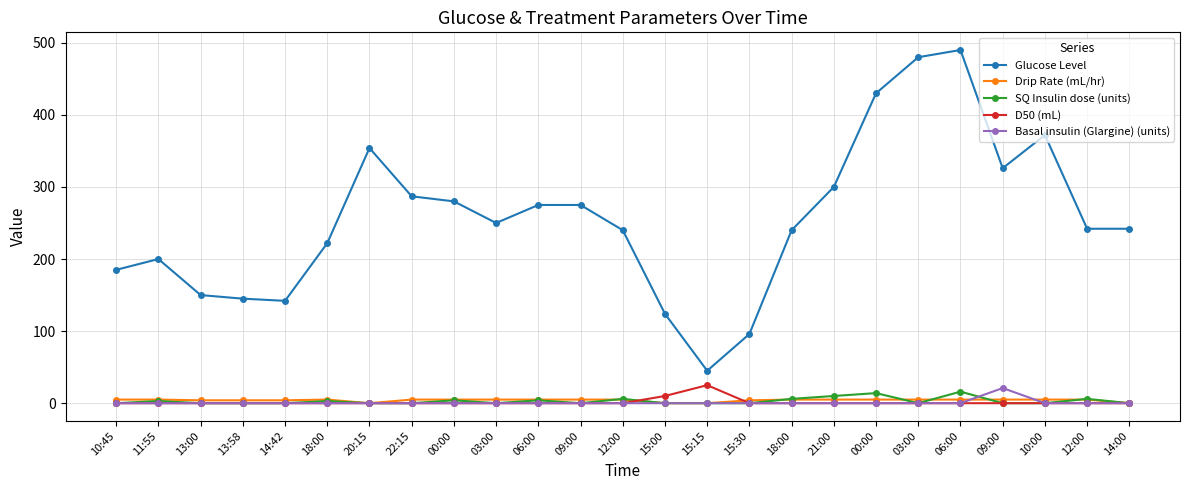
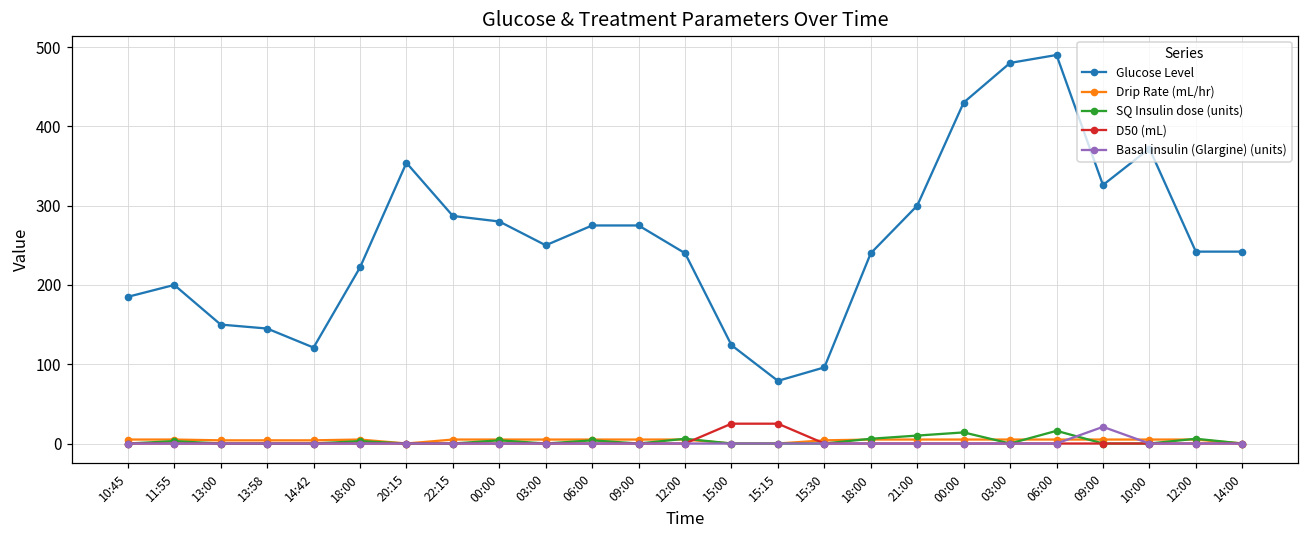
Glucose Level, 14:42: 140 -> 120
D50 (mL), 15:00: 10 -> 30
Glucose Level, 15:15: 50 -> 80
